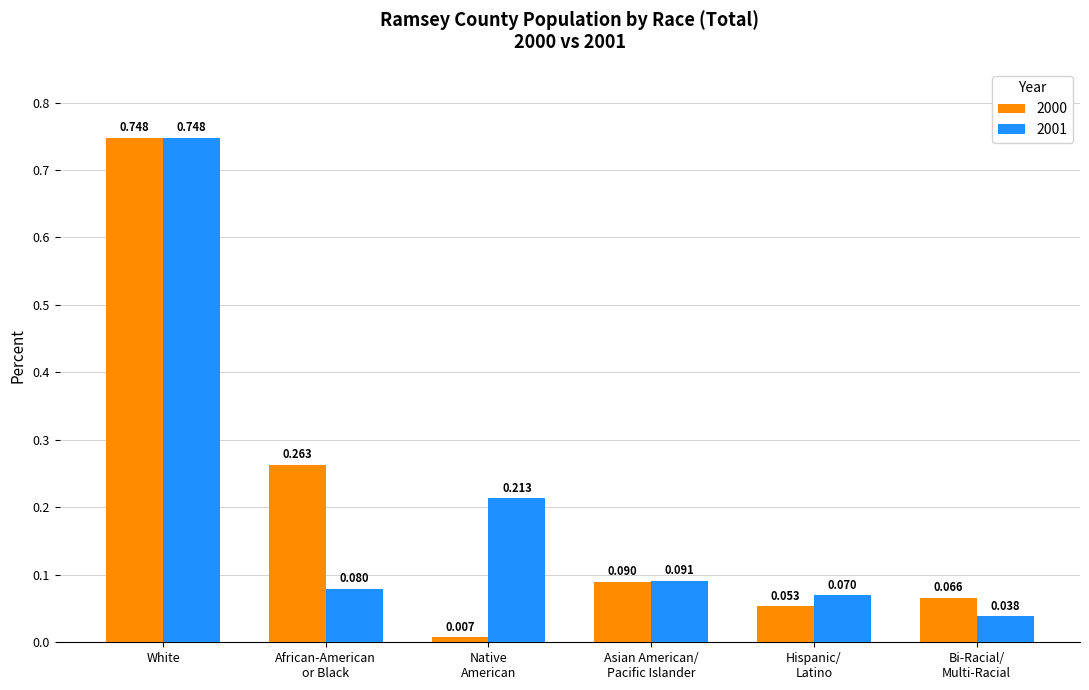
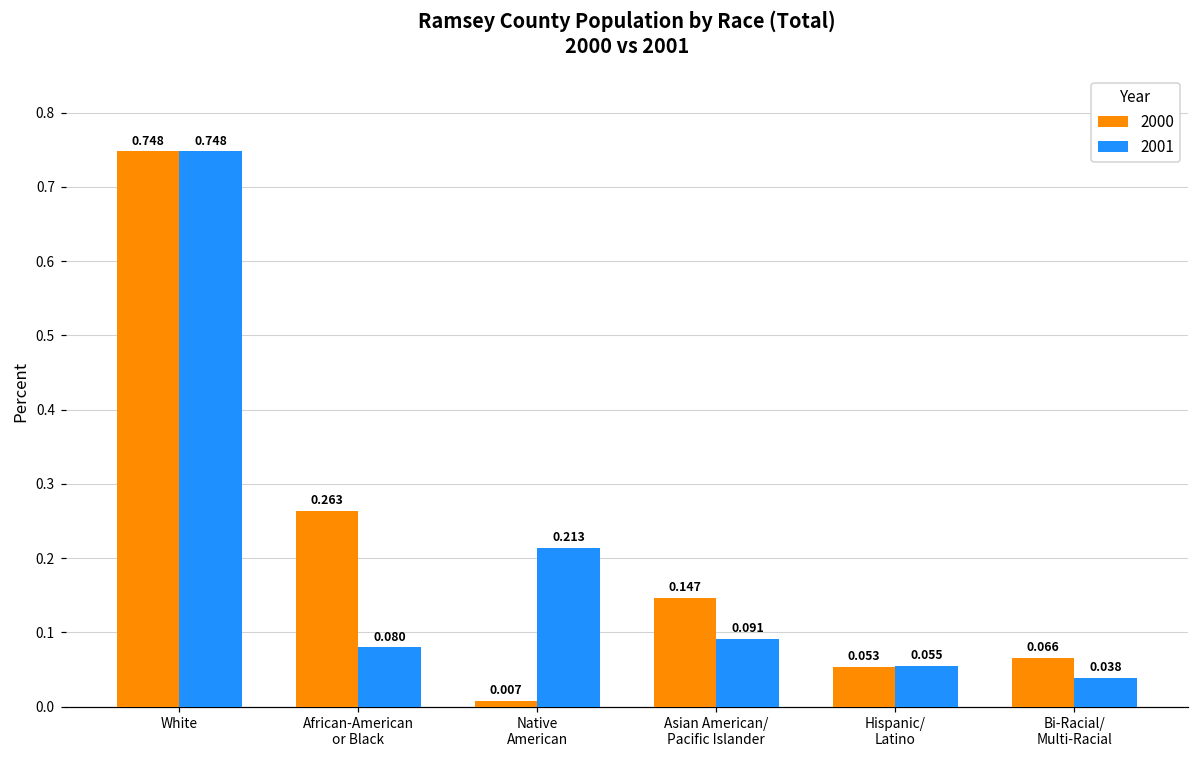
2000, Asian American/ Pacific Islander: 0.090 -> 0.147
2001, Hispanic/ Latino: 0.070 -> 0.055
